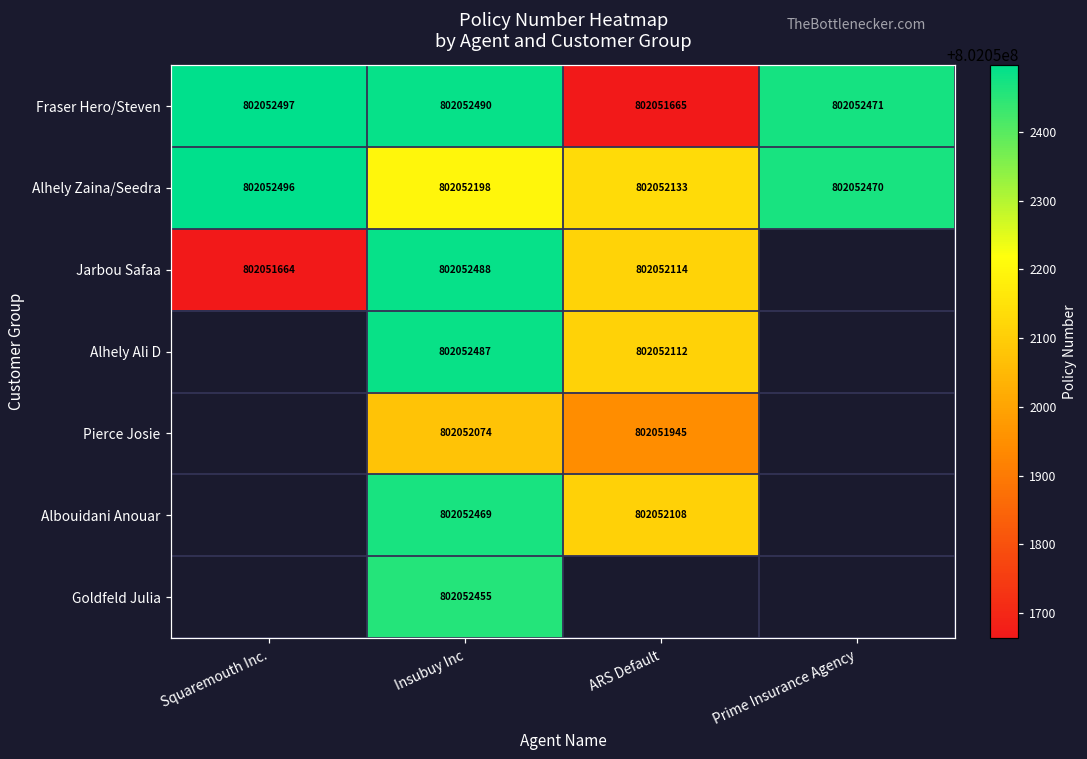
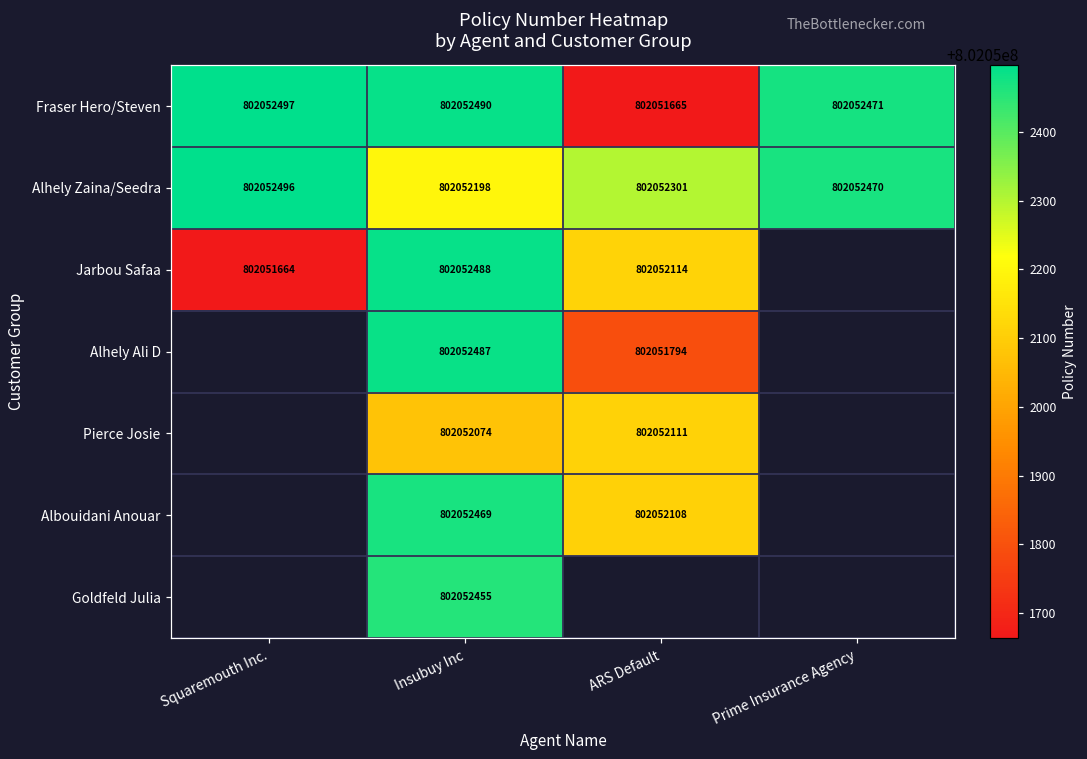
Alhely Zaina/Seedra, ARS Default: 802052133 -> 802052301
Alhely Ali D, ARS Default: 802052112 -> 802051794
Pierce Josie, ARS Default: 802051945 -> 802052111
